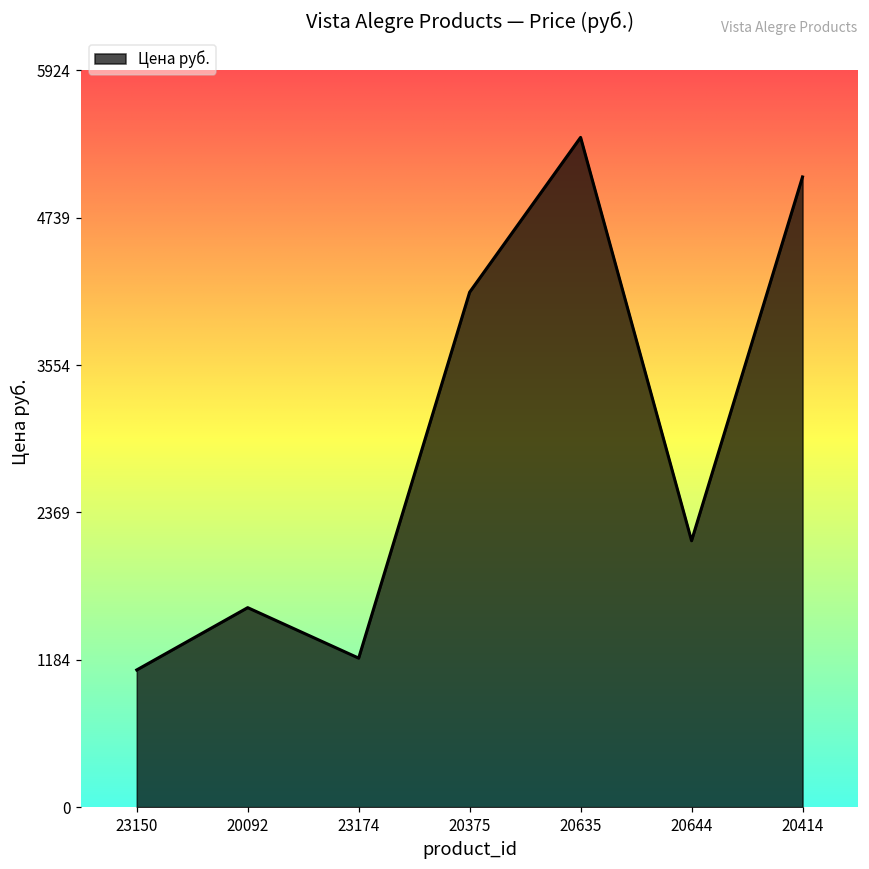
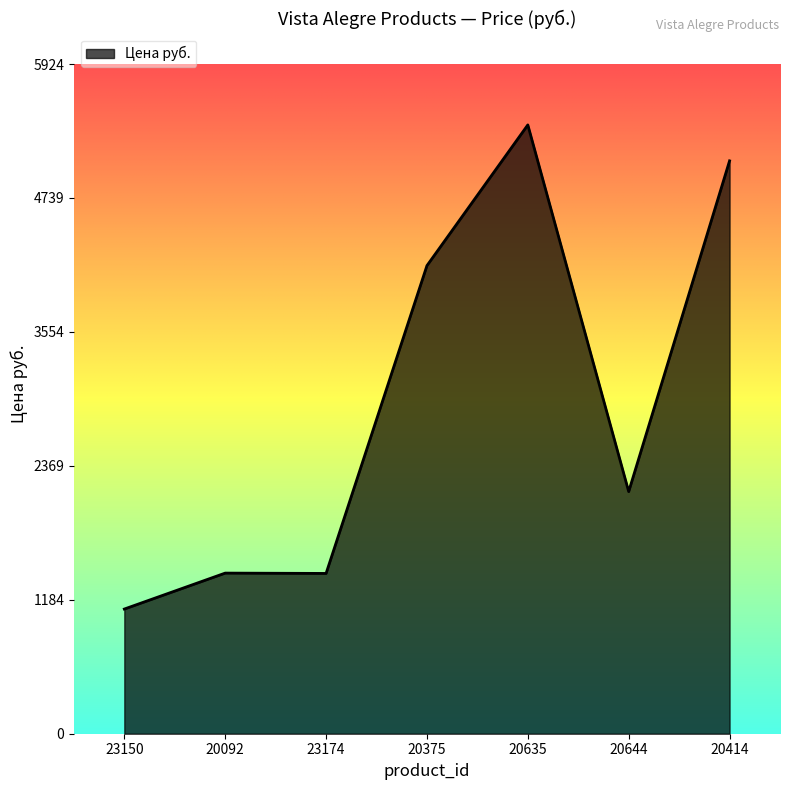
20092: 1600 -> 1420
23174: 1200 -> 1420
